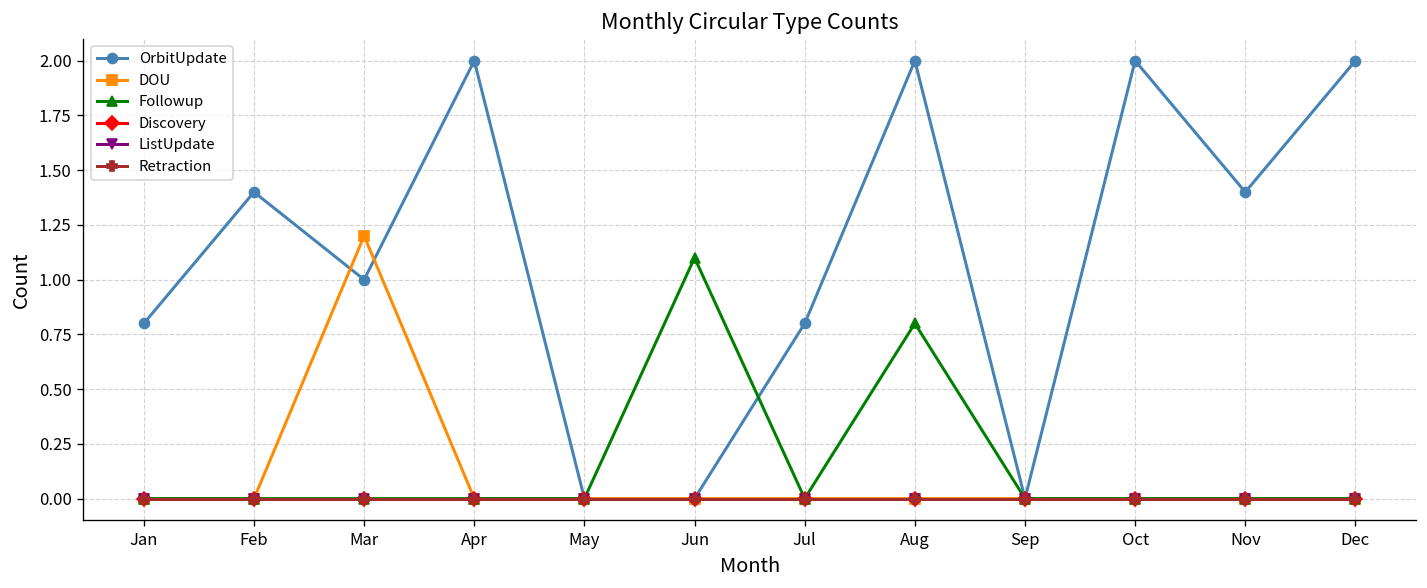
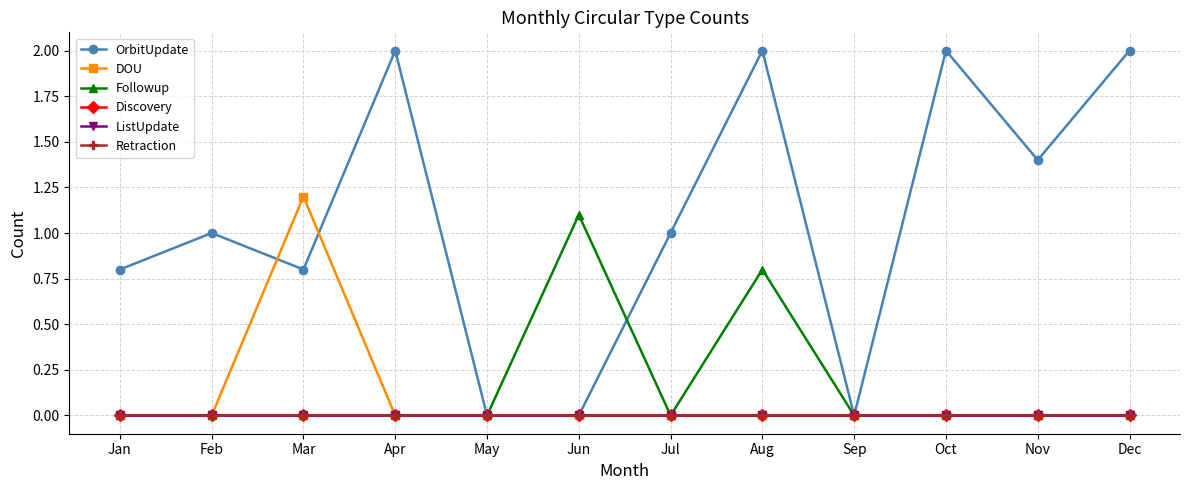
OrbitUpdate, Feb: 1.4 -> 1.0
OrbitUpdate, Mar: 1.0 -> 0.8
OrbitUpdate, Jul: 0.8 -> 1.0
